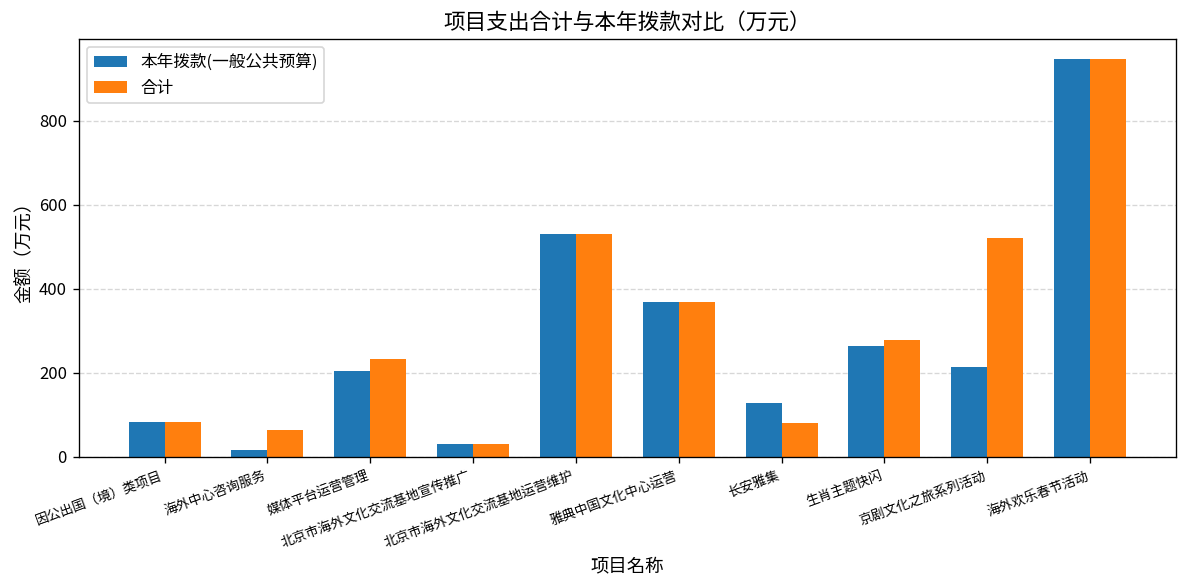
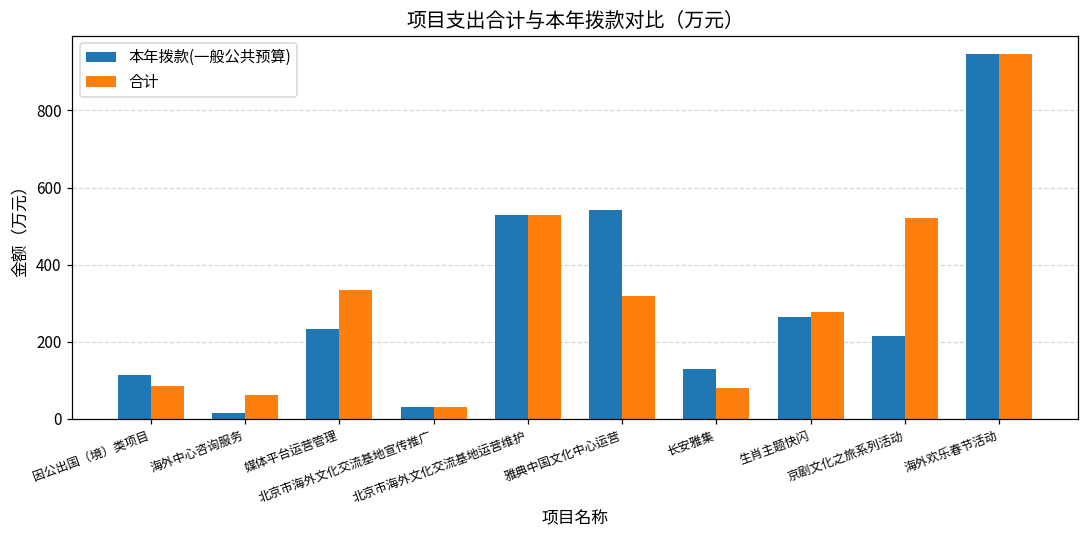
本年拨款(一般公共预算), 因公出国（境）类项目: 80 -> 110
本年拨款(一般公共预算), 媒体平台运营管理: 210 -> 230
合计, 媒体平台运营管理: 230 -> 330
本年拨款(一般公共预算), 雅典中国文化中心运营: 370 -> 540
合计, 雅典中国文化中心运营: 370 -> 320
